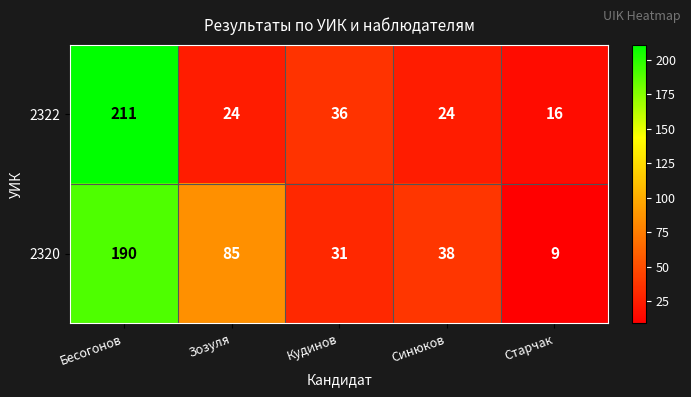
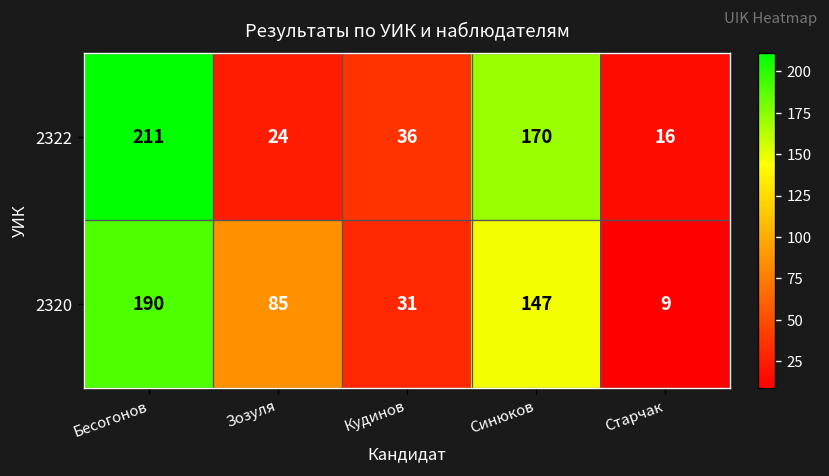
2322, Синюков: 24 -> 170
2320, Синюков: 38 -> 147
